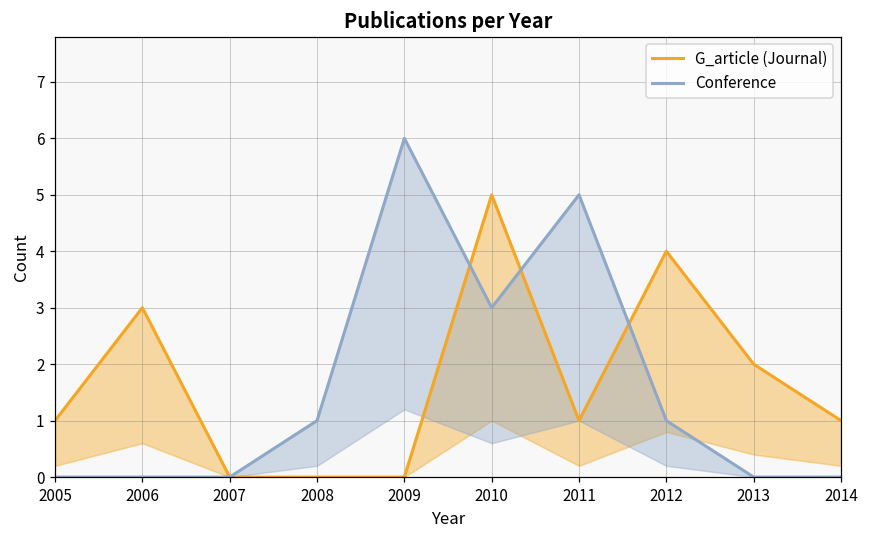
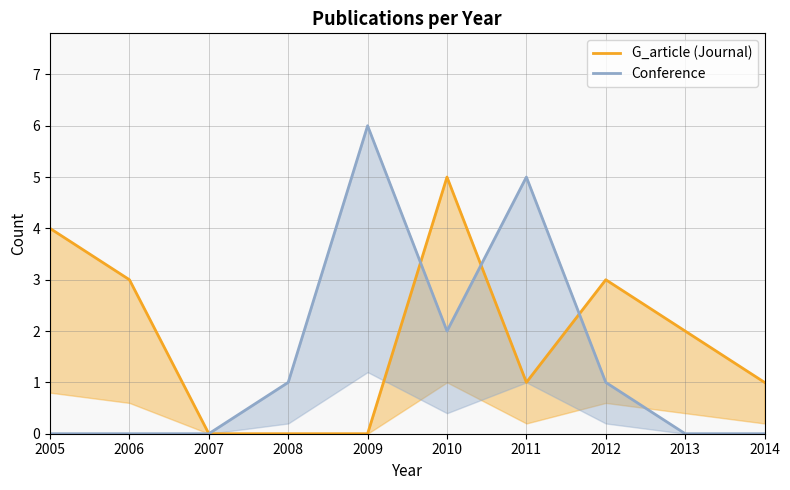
G_article (Journal), 2005: 1 -> 4
Conference, 2010: 3 -> 2
G_article (Journal), 2012: 4 -> 3
